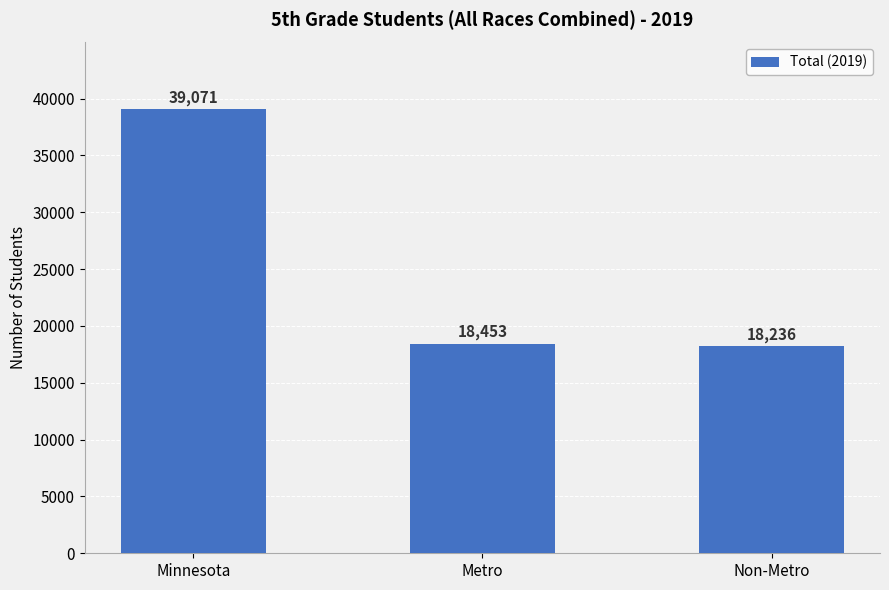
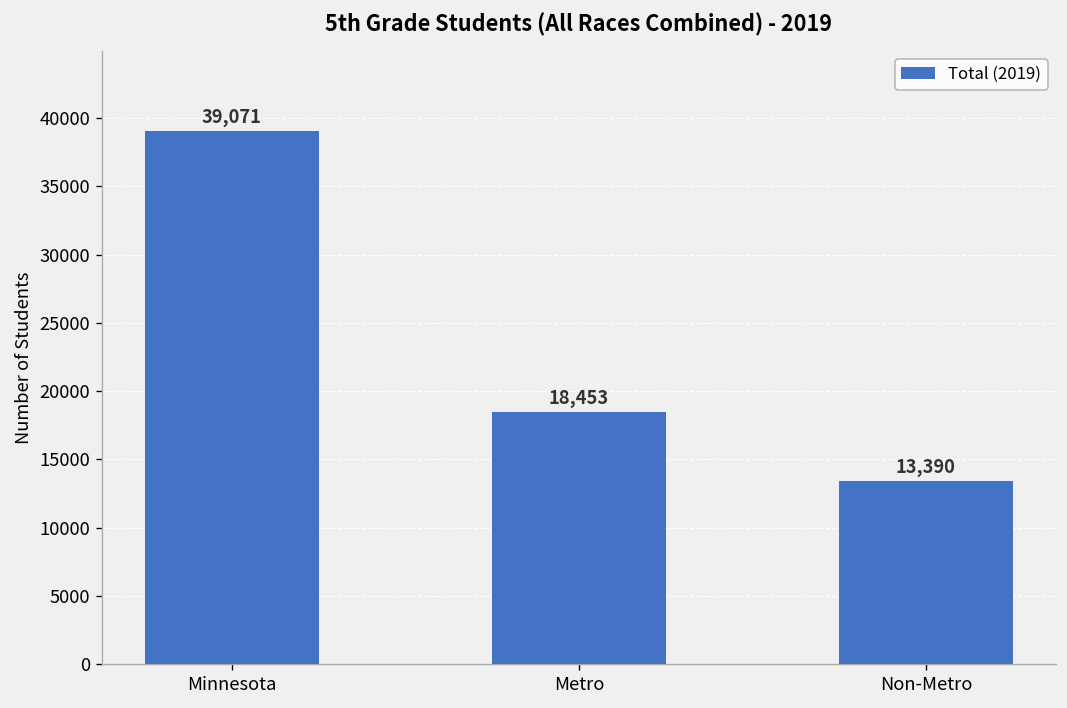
Non-Metro: 18,236 -> 13,390
